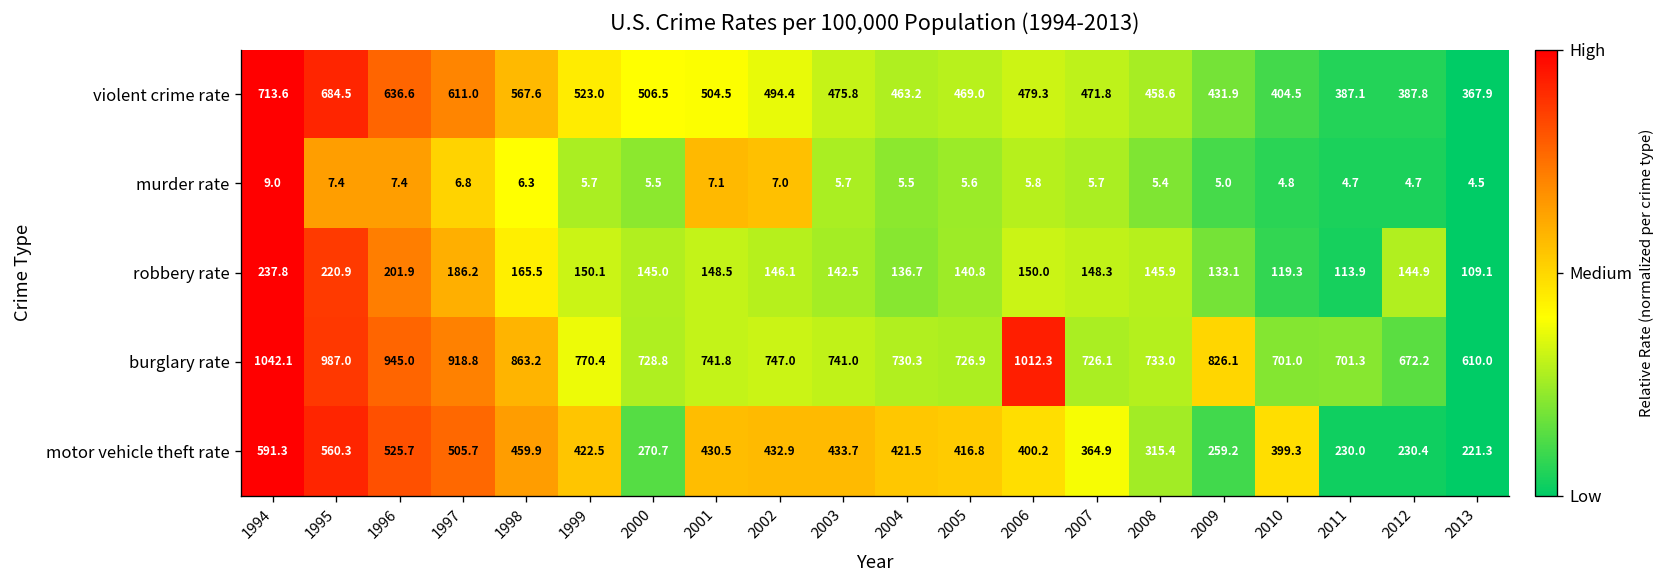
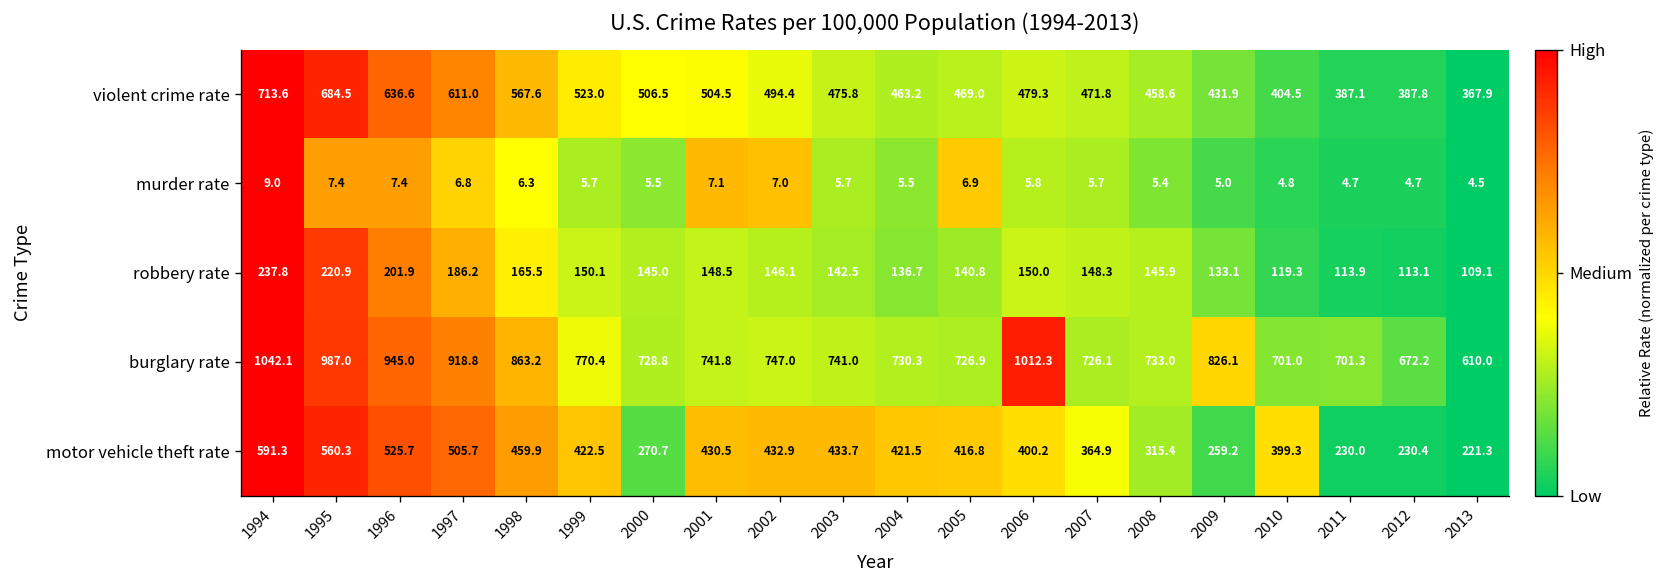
murder rate, 2005: 5.6 -> 6.9
robbery rate, 2012: 144.9 -> 113.1
